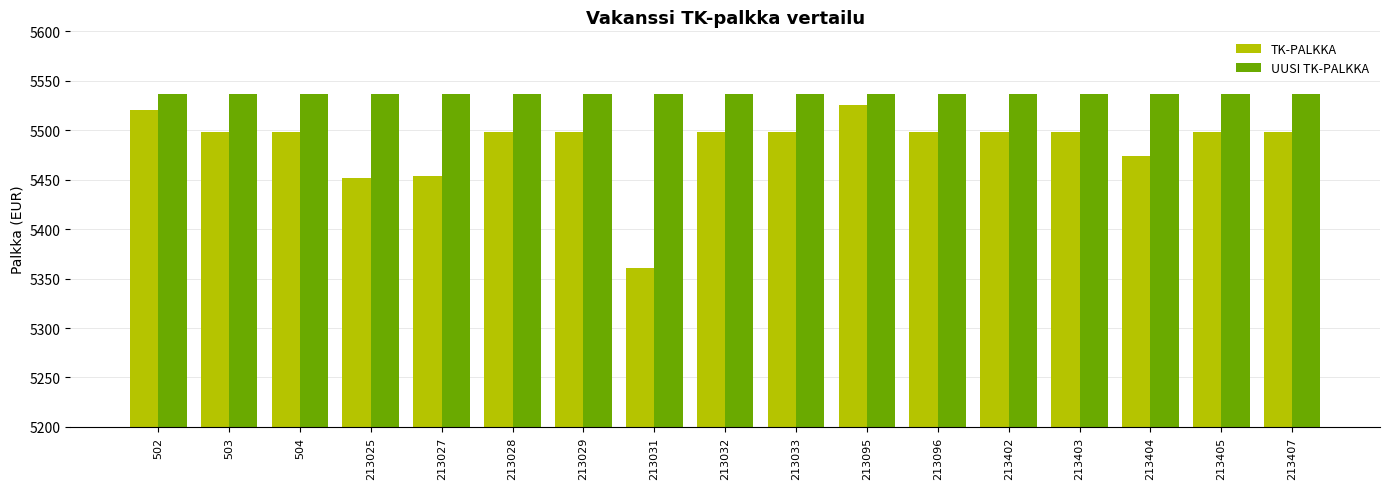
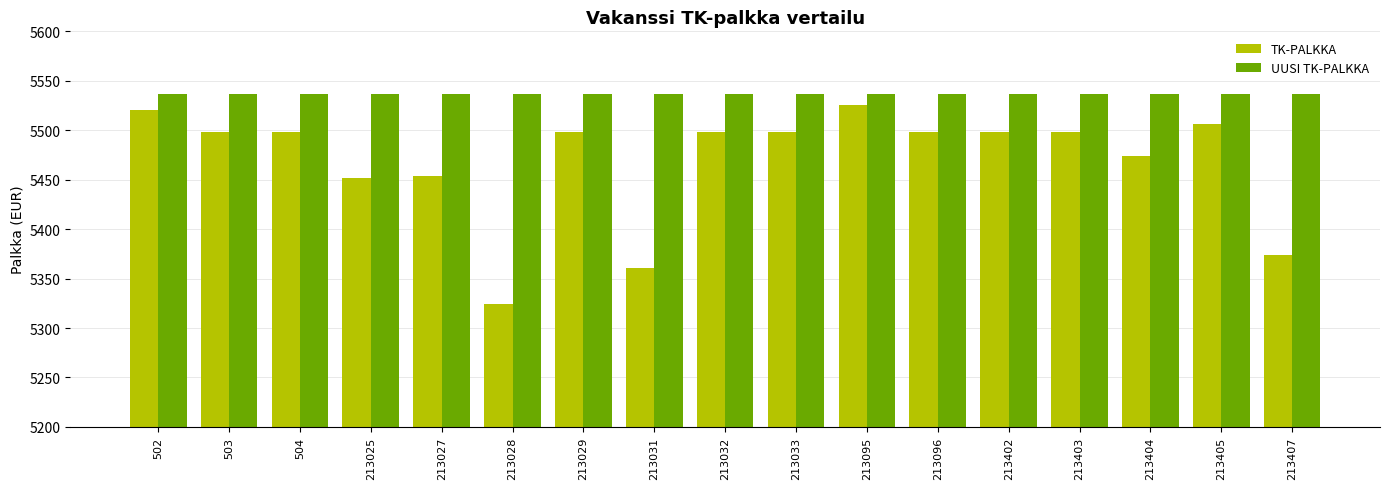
TK-PALKKA, 213028: 5500 -> 5320
TK-PALKKA, 213405: 5500 -> 5510
TK-PALKKA, 213407: 5500 -> 5370
